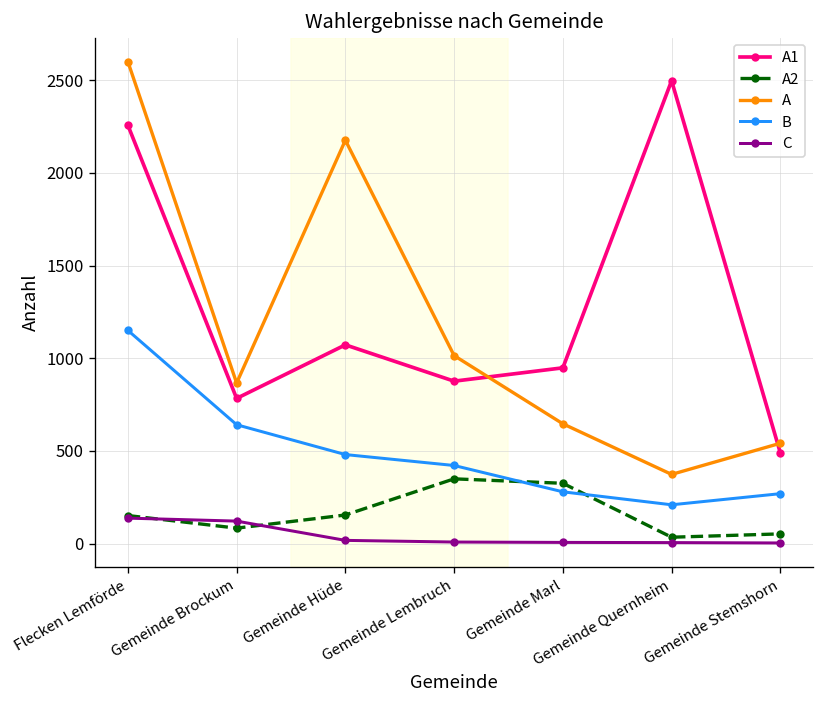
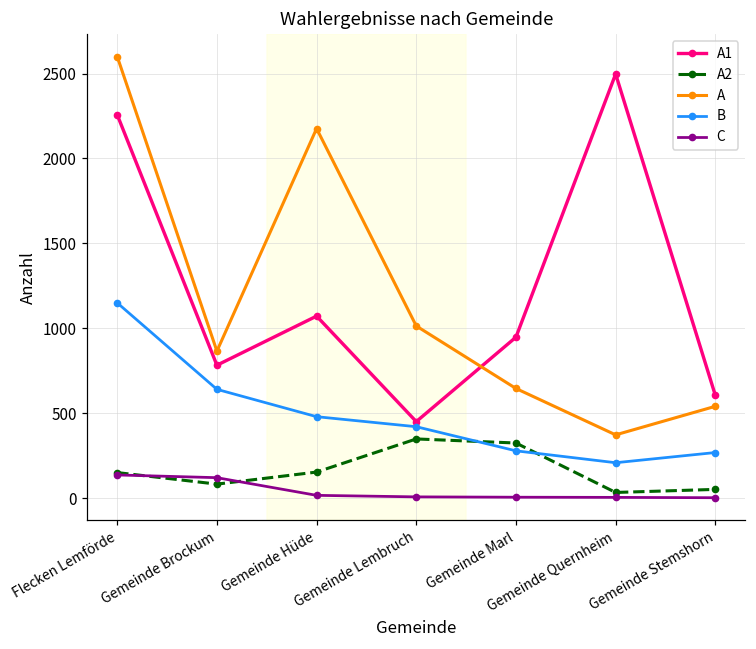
A1, Gemeinde Lembruch: 880 -> 450
A1, Gemeinde Stemshorn: 490 -> 610
